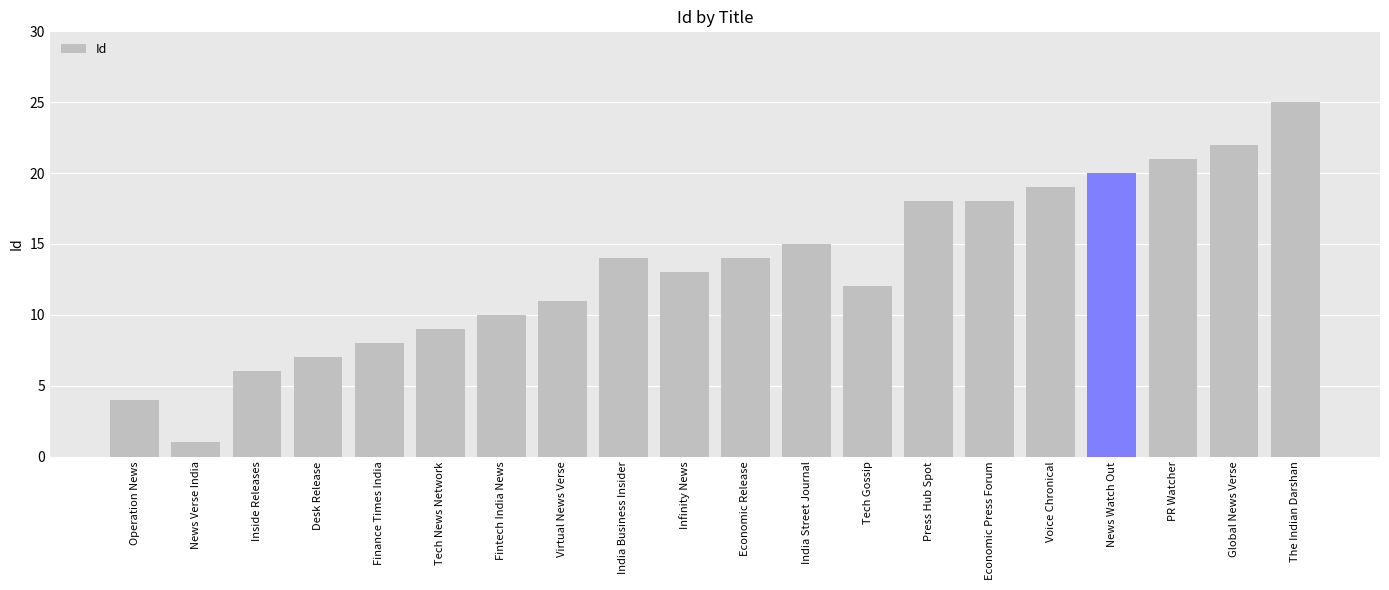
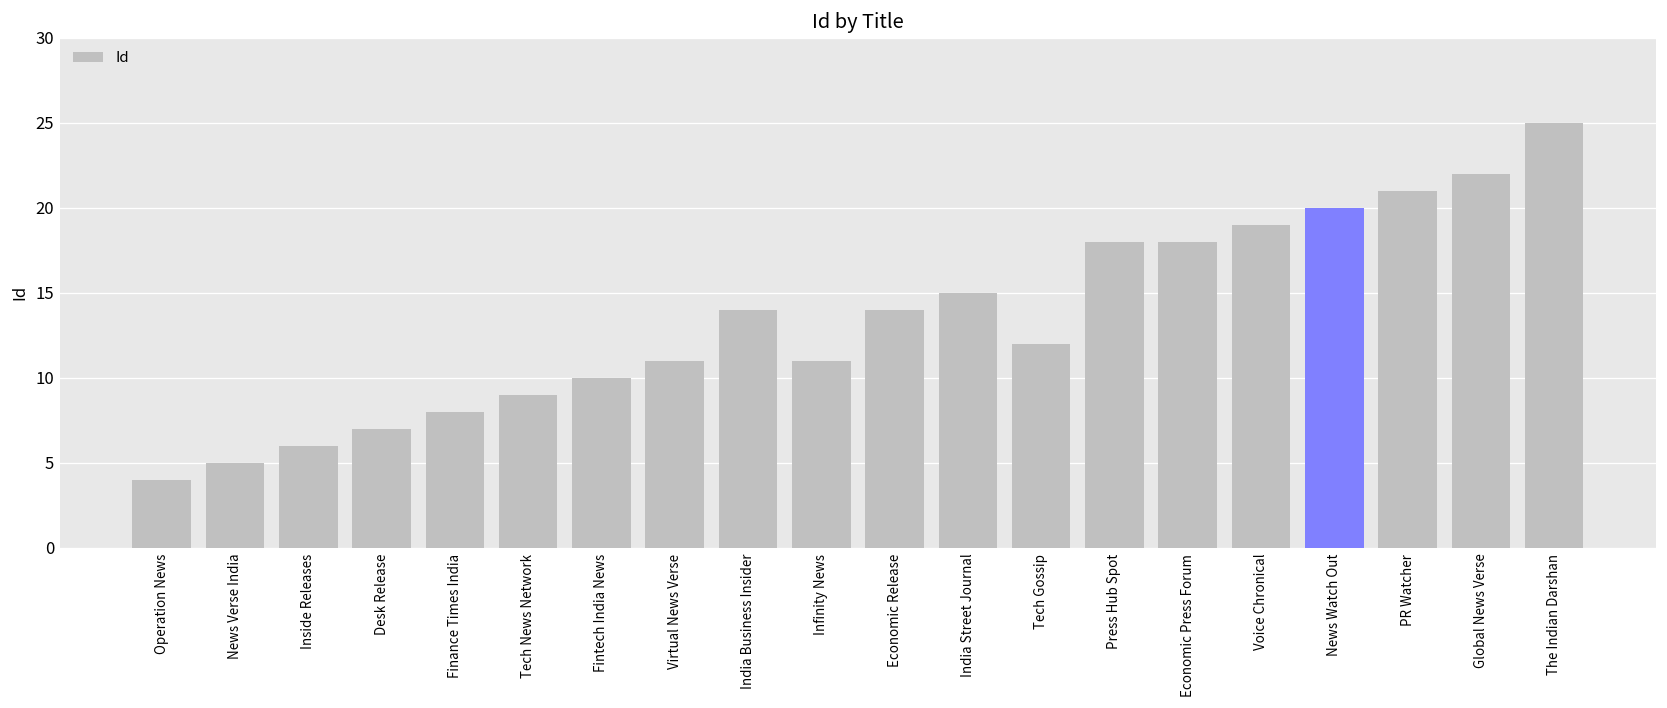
News Verse India: 1 -> 5
Infinity News: 13 -> 11
